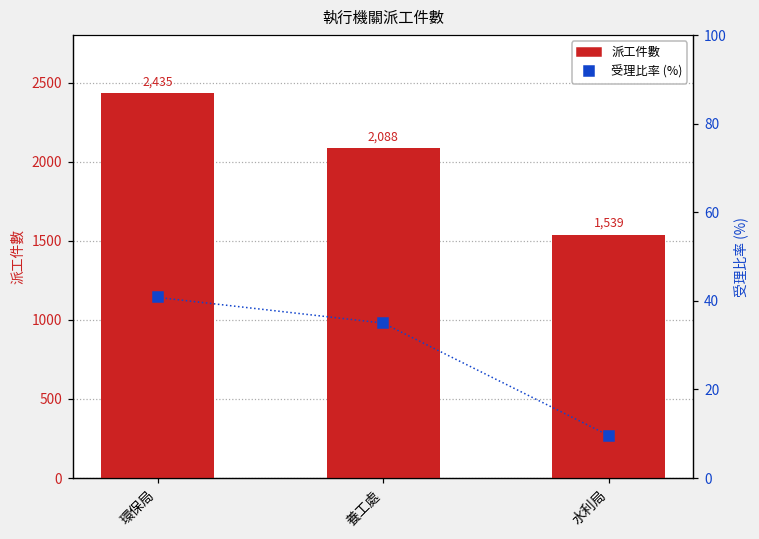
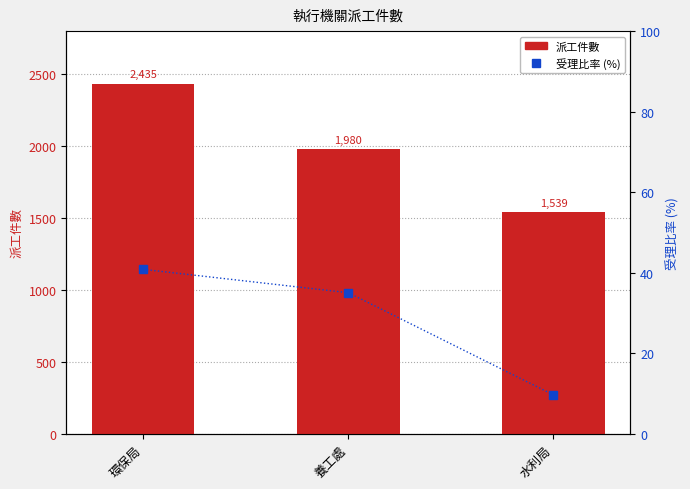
派工件數, 養工處: 2,088 -> 1,980
